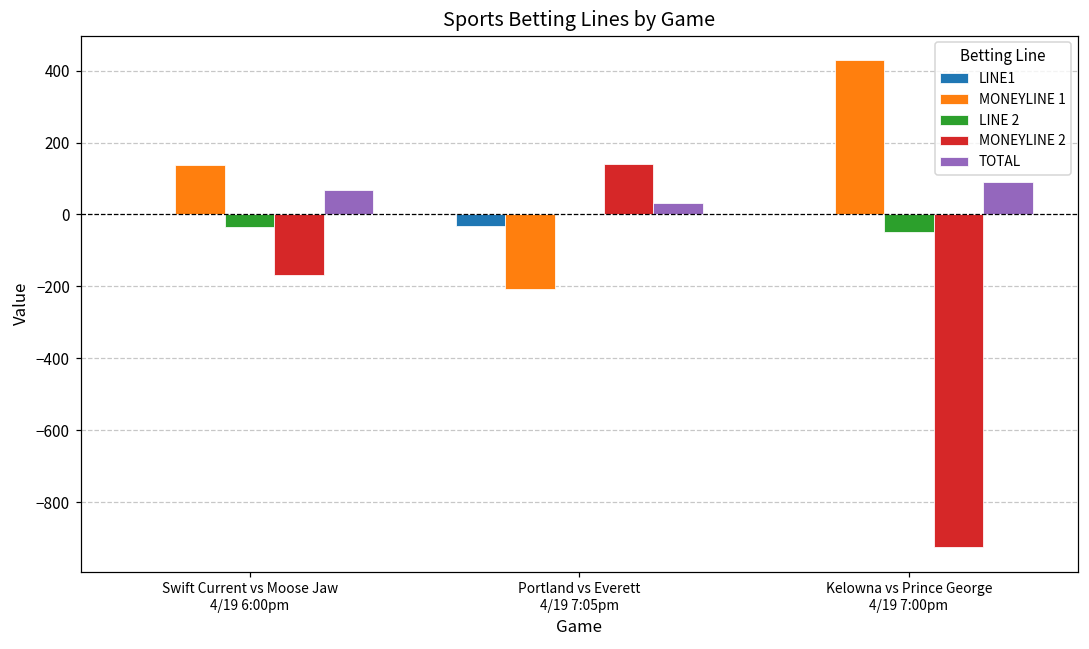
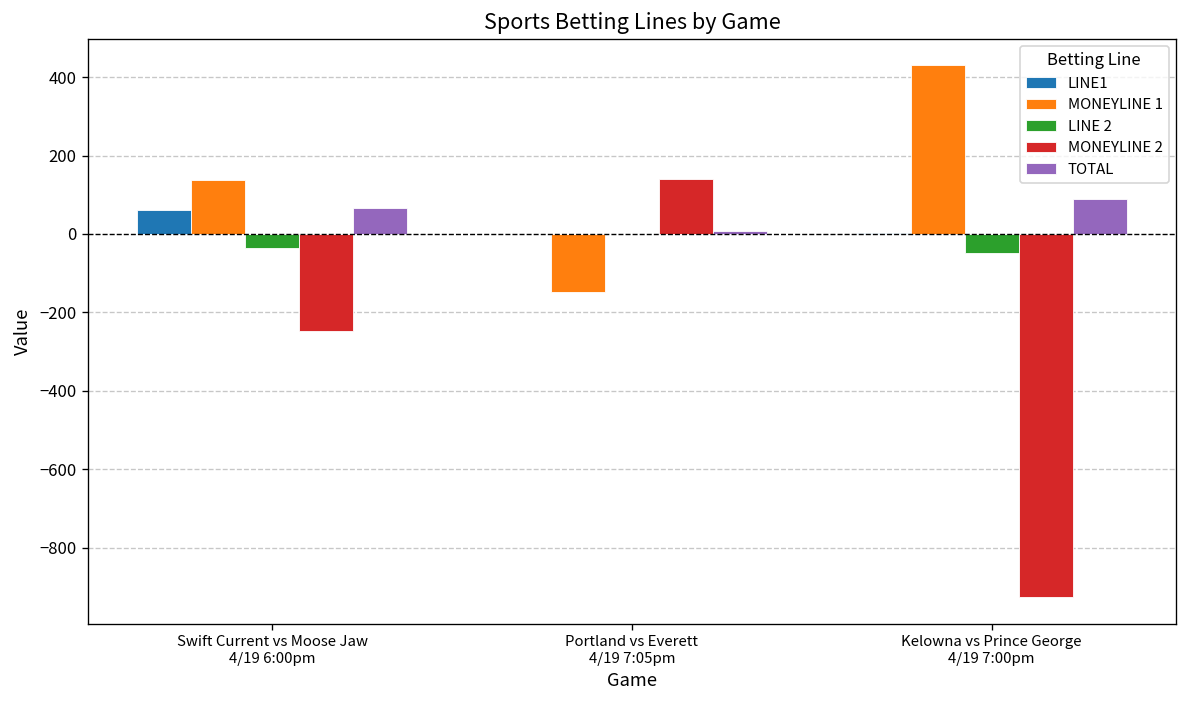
LINE1, Swift Current vs Moose Jaw 4/19 6:00pm: 0 -> 60
MONEYLINE 2, Swift Current vs Moose Jaw 4/19 6:00pm: -170 -> -250
LINE1, Portland vs Everett 4/19 7:05pm: -30 -> 0
MONEYLINE 1, Portland vs Everett 4/19 7:05pm: -210 -> -150
TOTAL, Portland vs Everett 4/19 7:05pm: 30 -> 10
